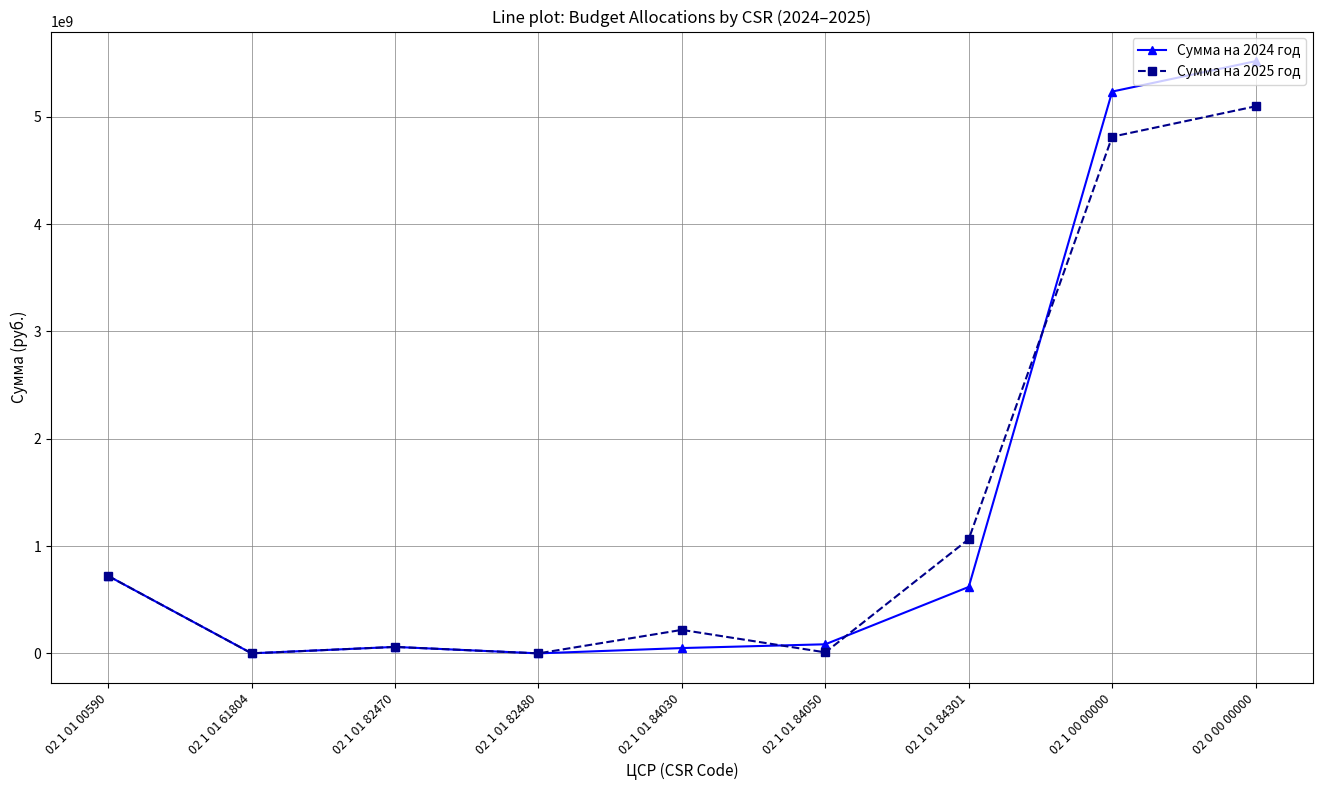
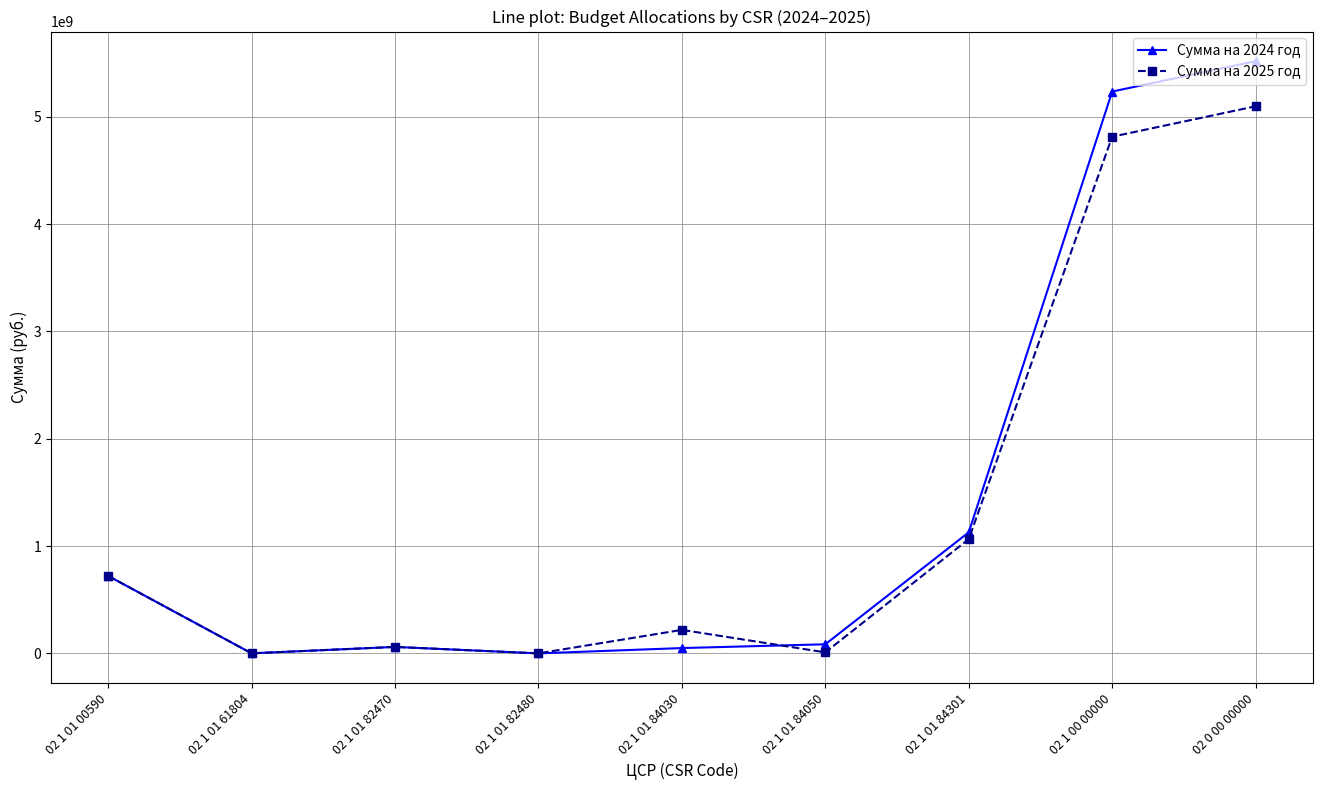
Сумма на 2024 год, 02 1 01 84301: 620000000 -> 1130000000
